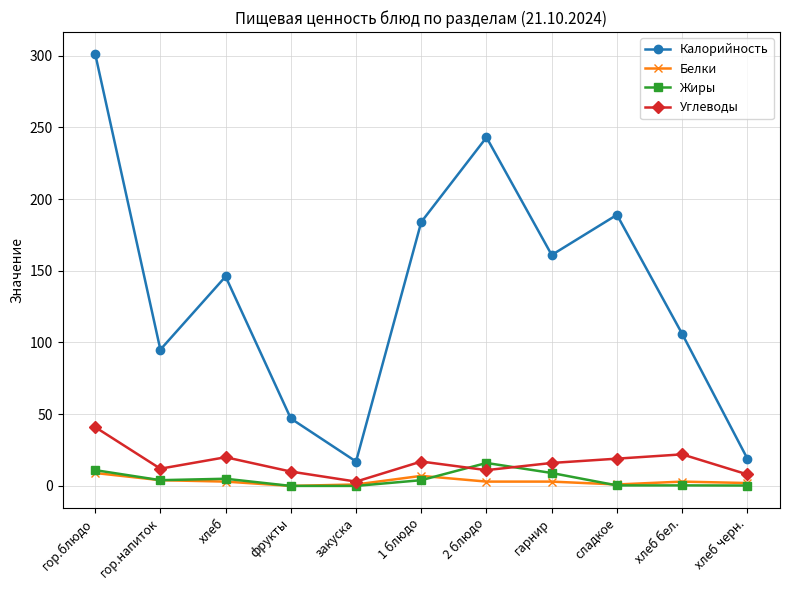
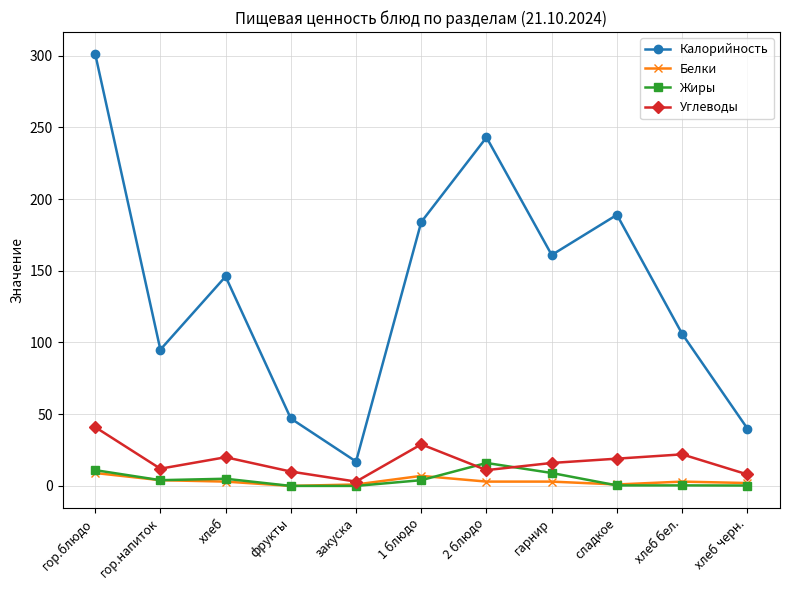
Углеводы, 1 блюдо: 17 -> 29
Калорийность, хлеб черн.: 19 -> 40
